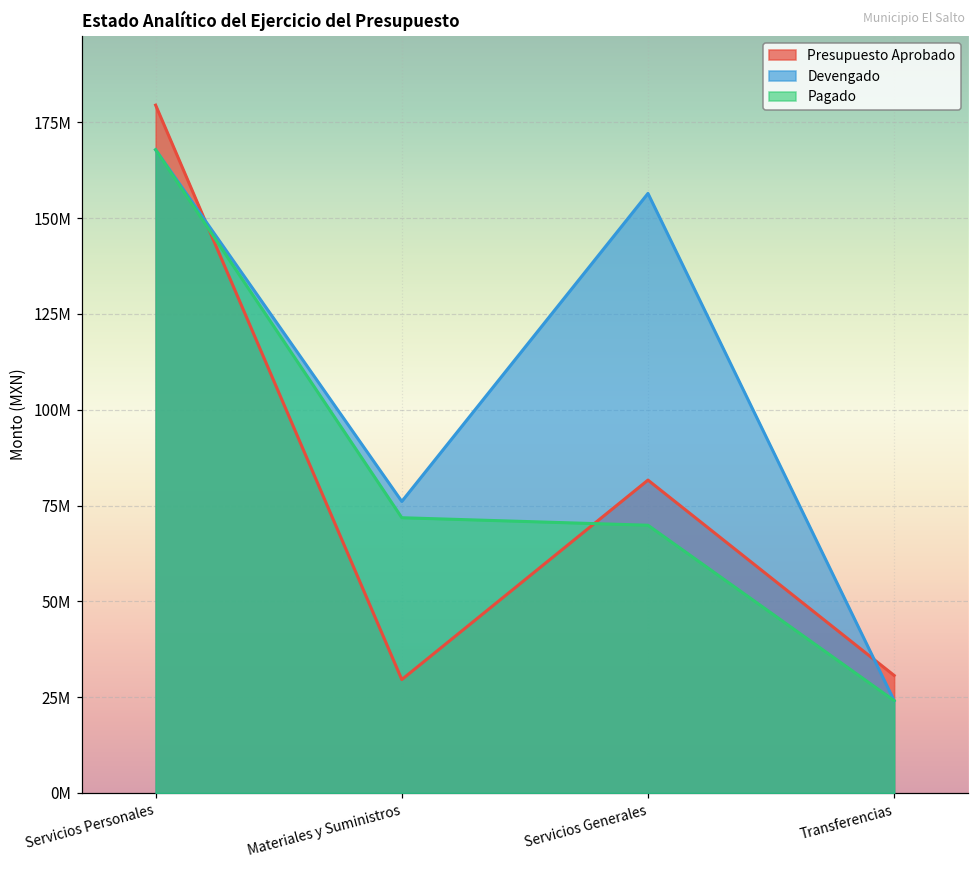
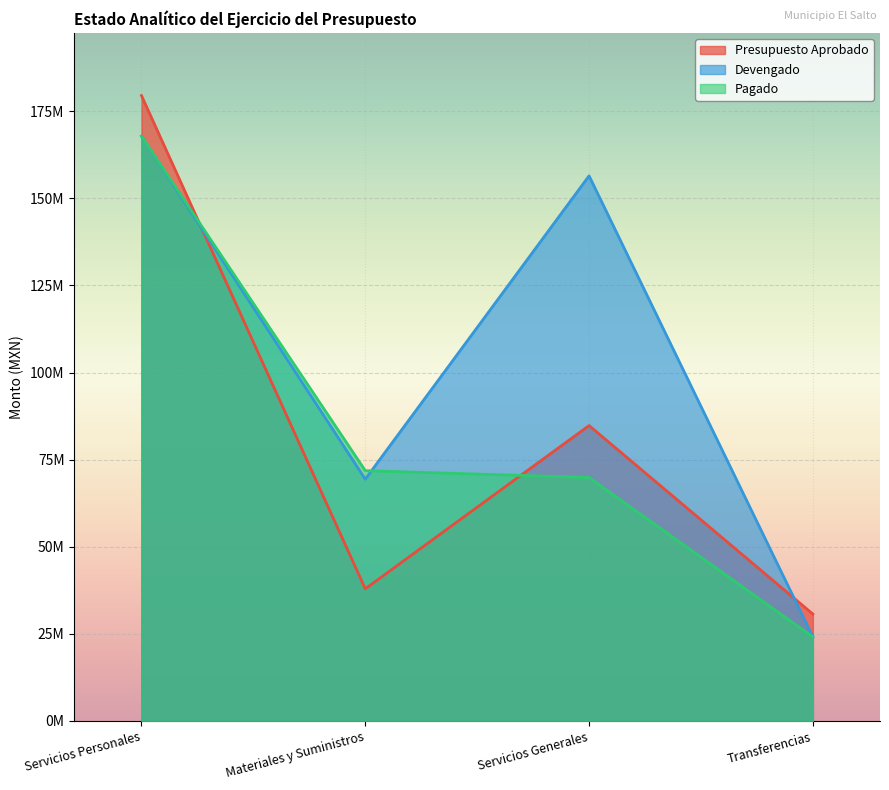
Presupuesto Aprobado, Materiales y Suministros: 30000000 -> 38000000
Devengado, Materiales y Suministros: 76000000 -> 69000000
Presupuesto Aprobado, Servicios Generales: 82000000 -> 85000000
